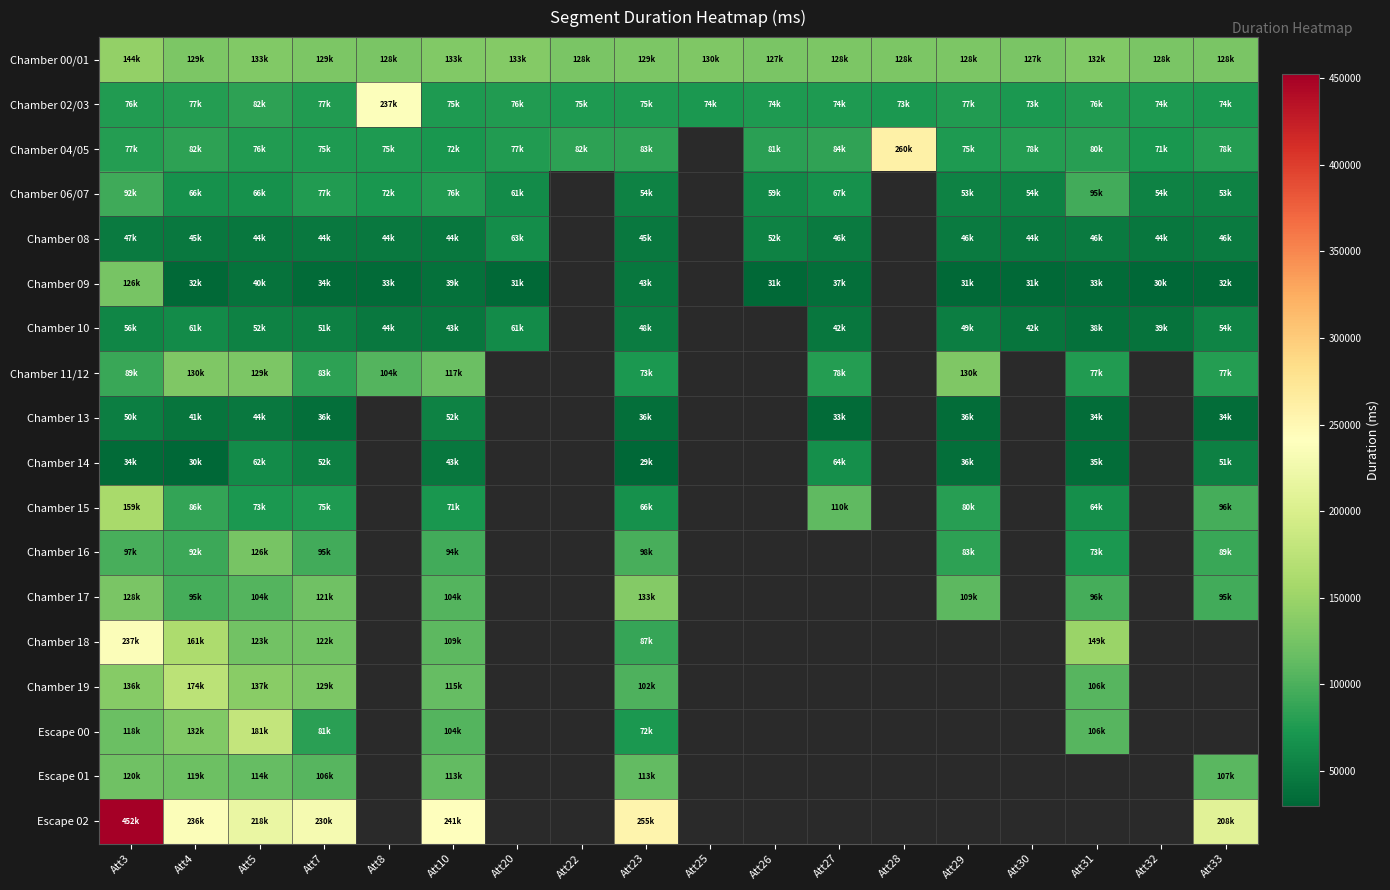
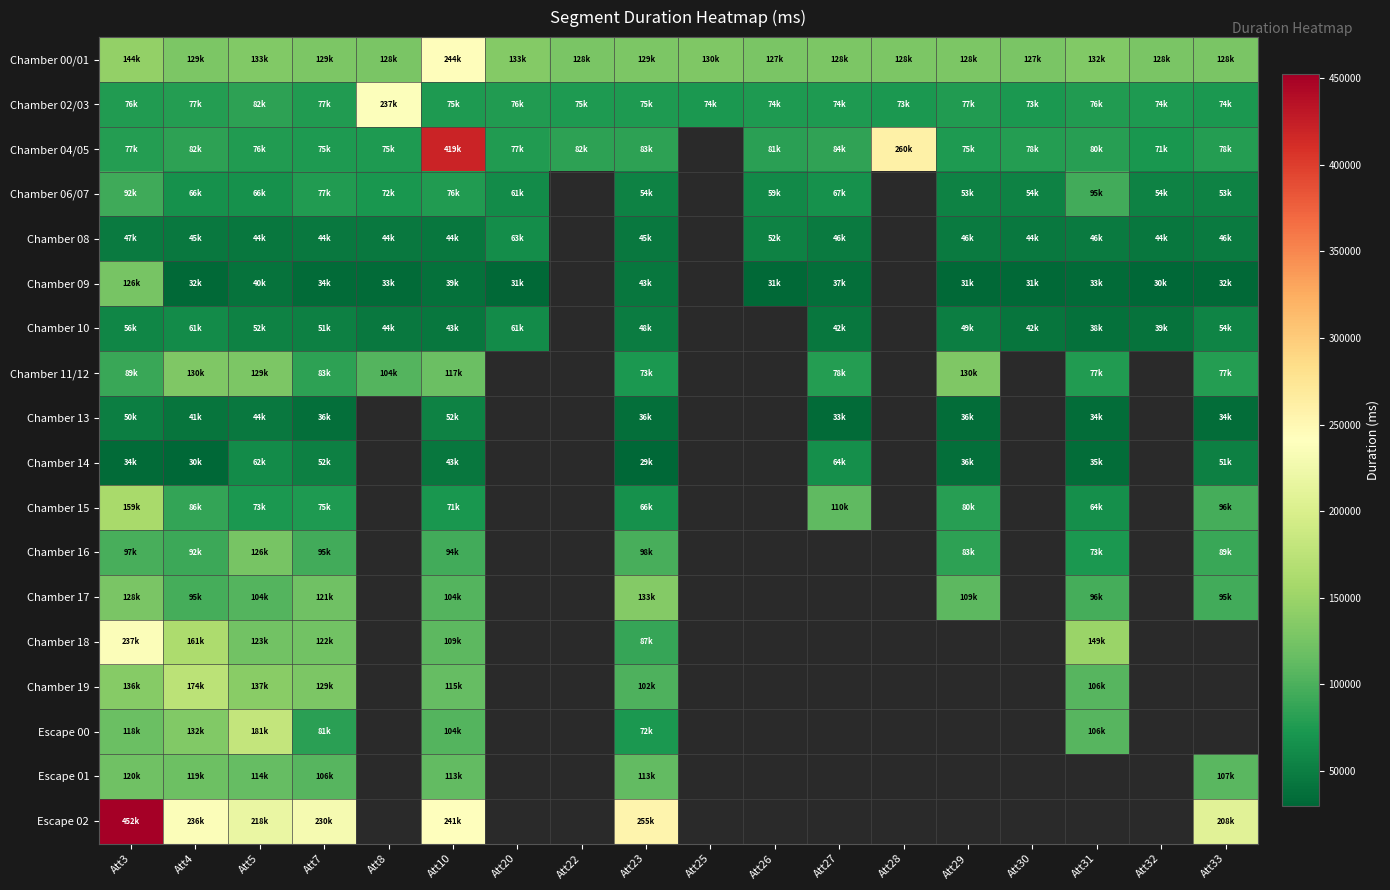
Chamber 00/01, Att10: 133k -> 244k
Chamber 04/05, Att10: 72k -> 419k
